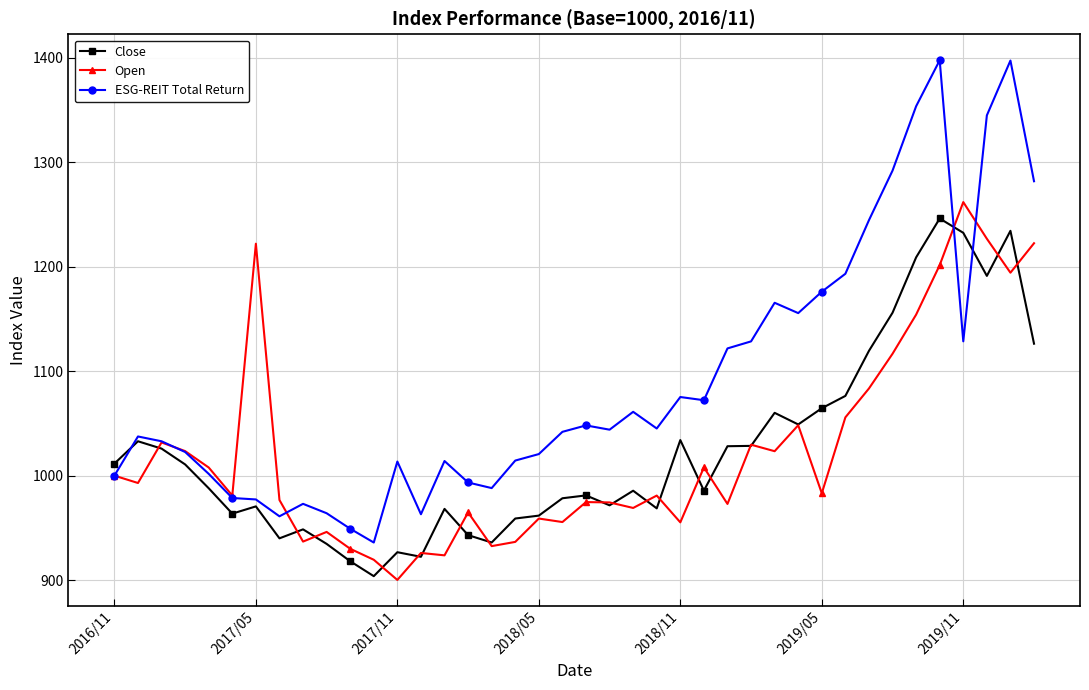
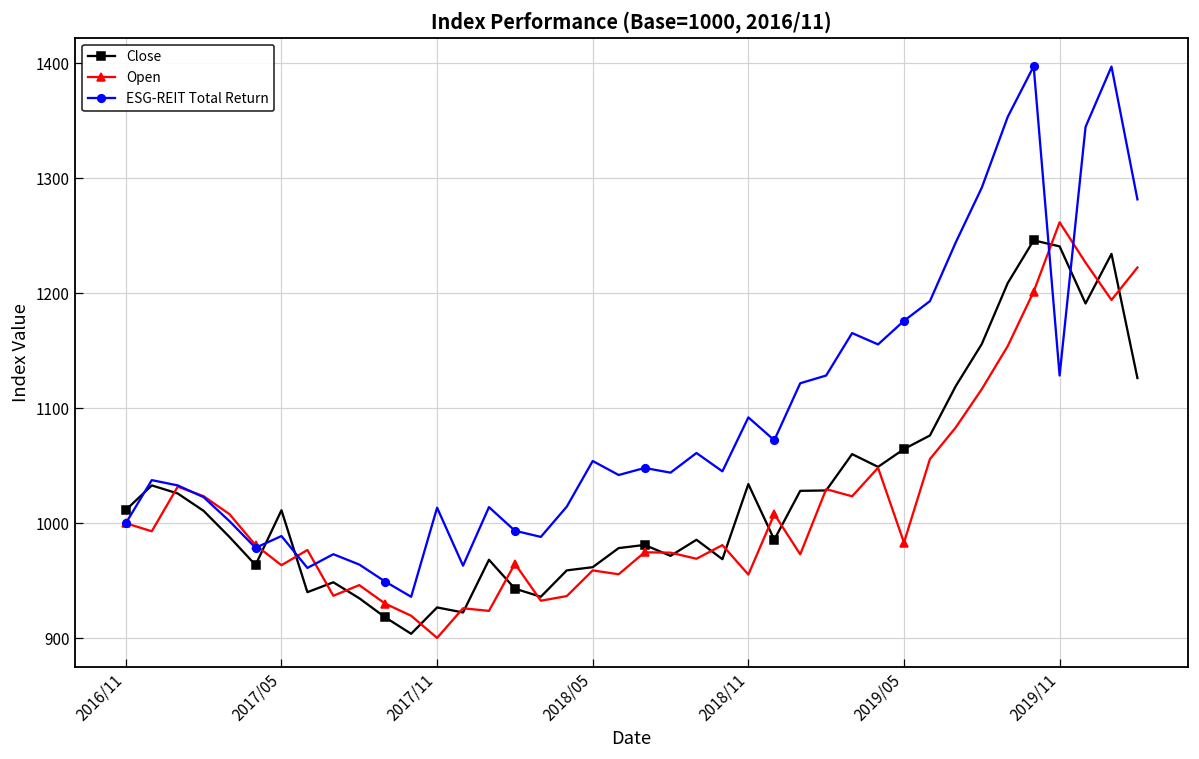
Close, 2017/05: 971 -> 1011
Open, 2017/05: 1222 -> 963
ESG-REIT Total Return, 2017/05: 977 -> 989
ESG-REIT Total Return, 2018/05: 1021 -> 1054
ESG-REIT Total Return, 2018/11: 1075 -> 1092
Close, 2019/11: 1232 -> 1241
